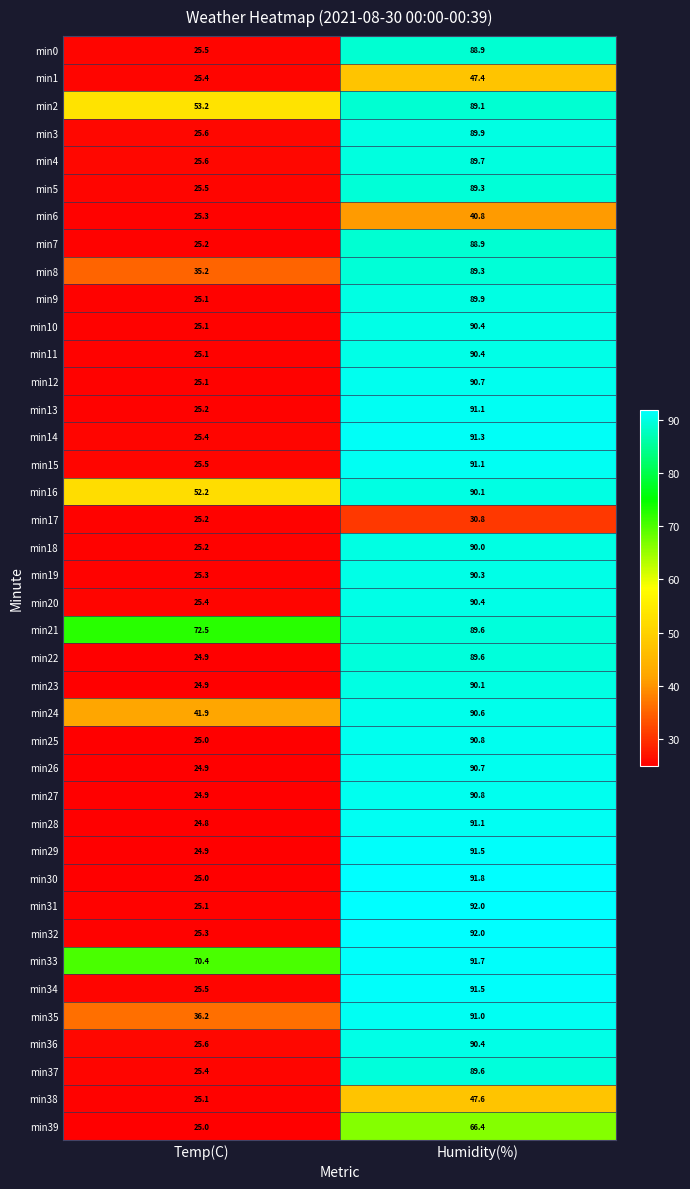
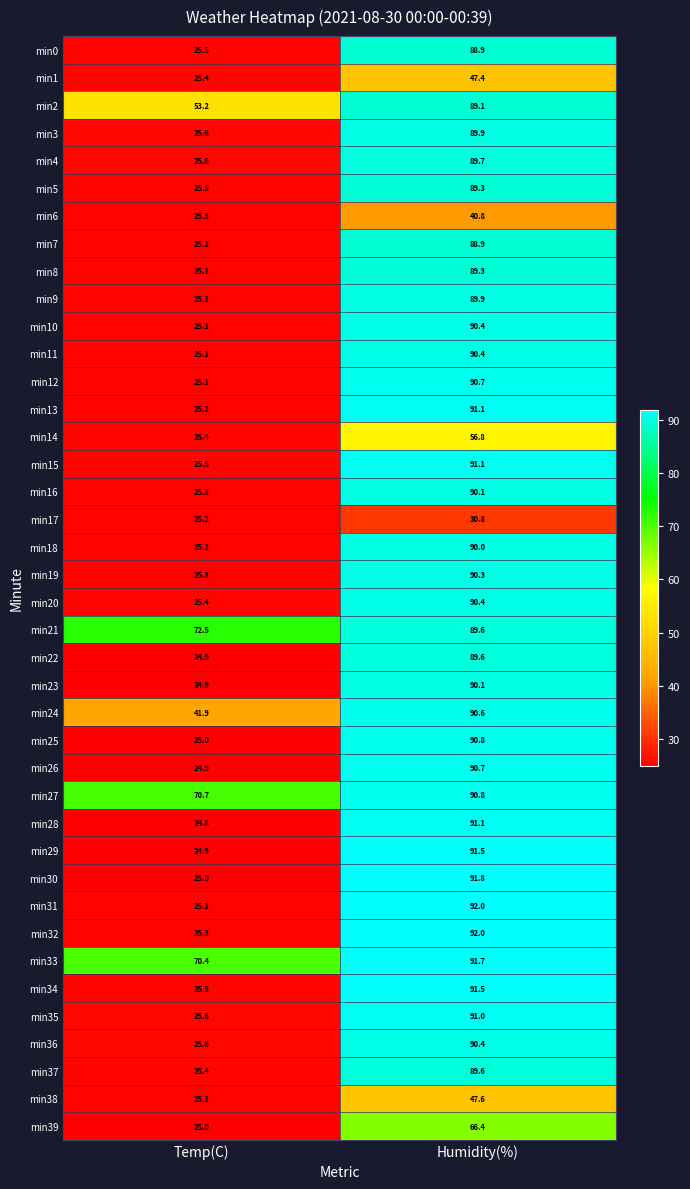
min8, Temp(C): 35.2 -> 25.1
min14, Humidity(%): 91.3 -> 56.8
min16, Temp(C): 52.2 -> 25.3
min27, Temp(C): 24.9 -> 70.7
min35, Temp(C): 36.2 -> 25.6
